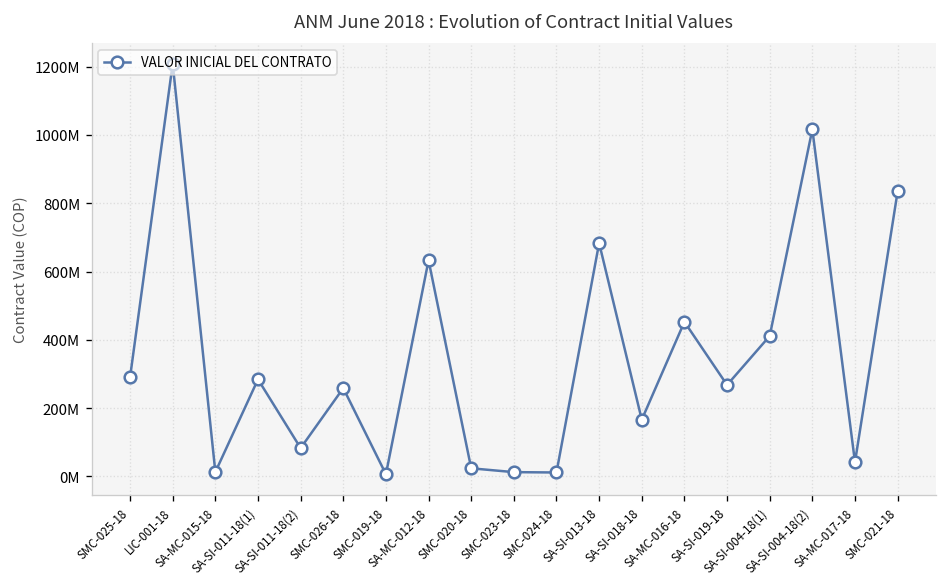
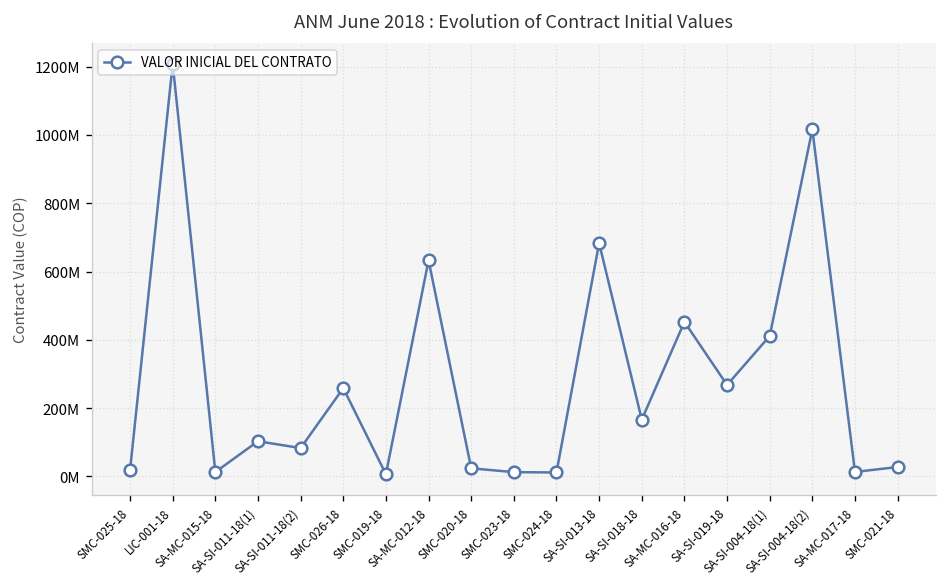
SMC-025-18: 290000000 -> 20000000
SA-SI-011-18(1): 280000000 -> 100000000
SA-MC-017-18: 40000000 -> 10000000
SMC-021-18: 830000000 -> 30000000
